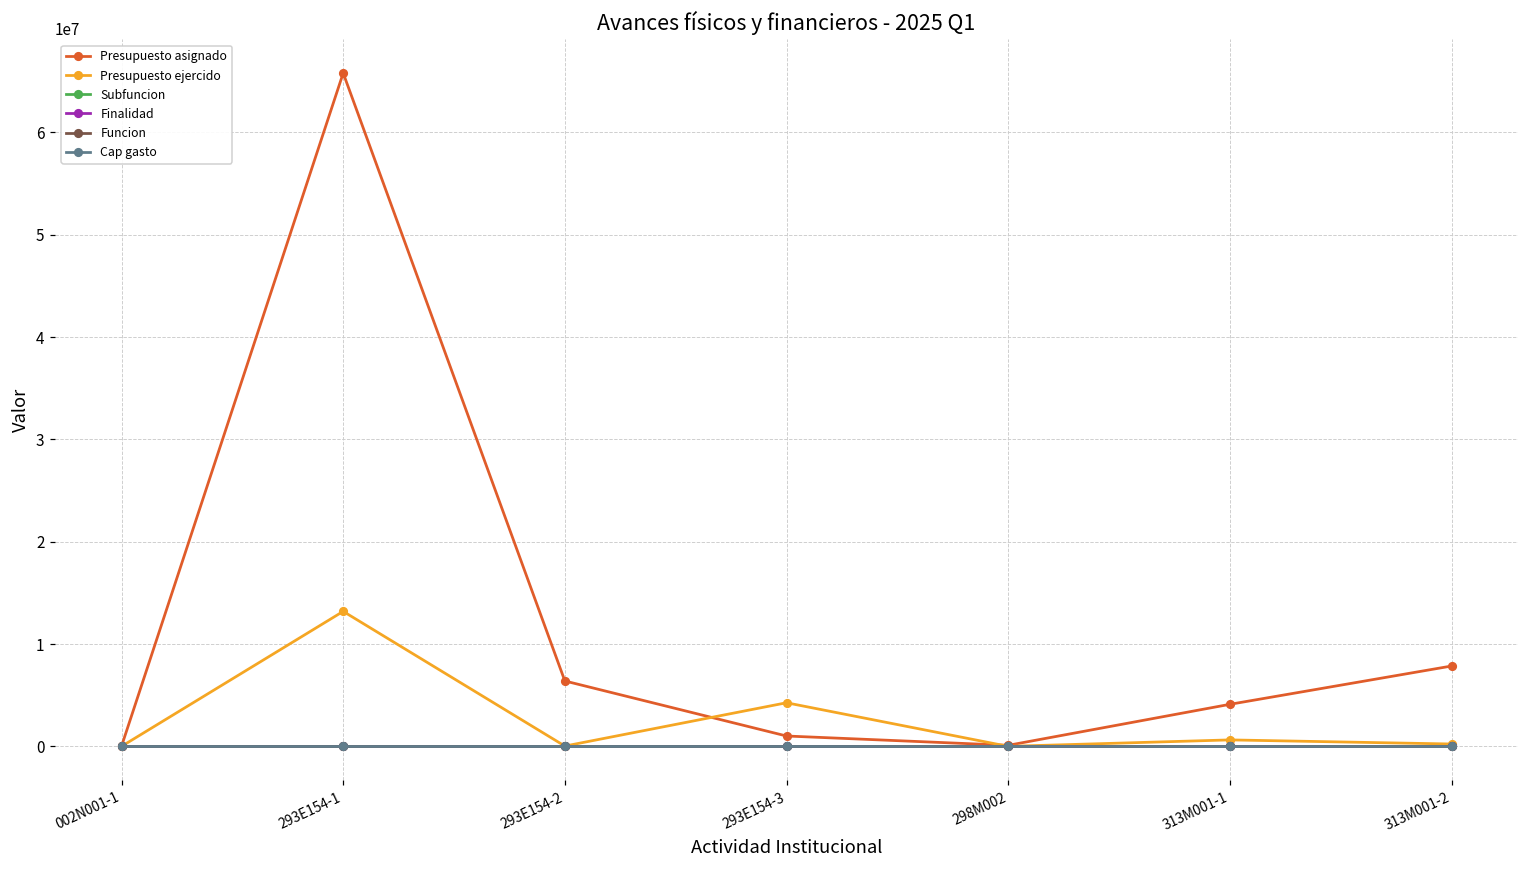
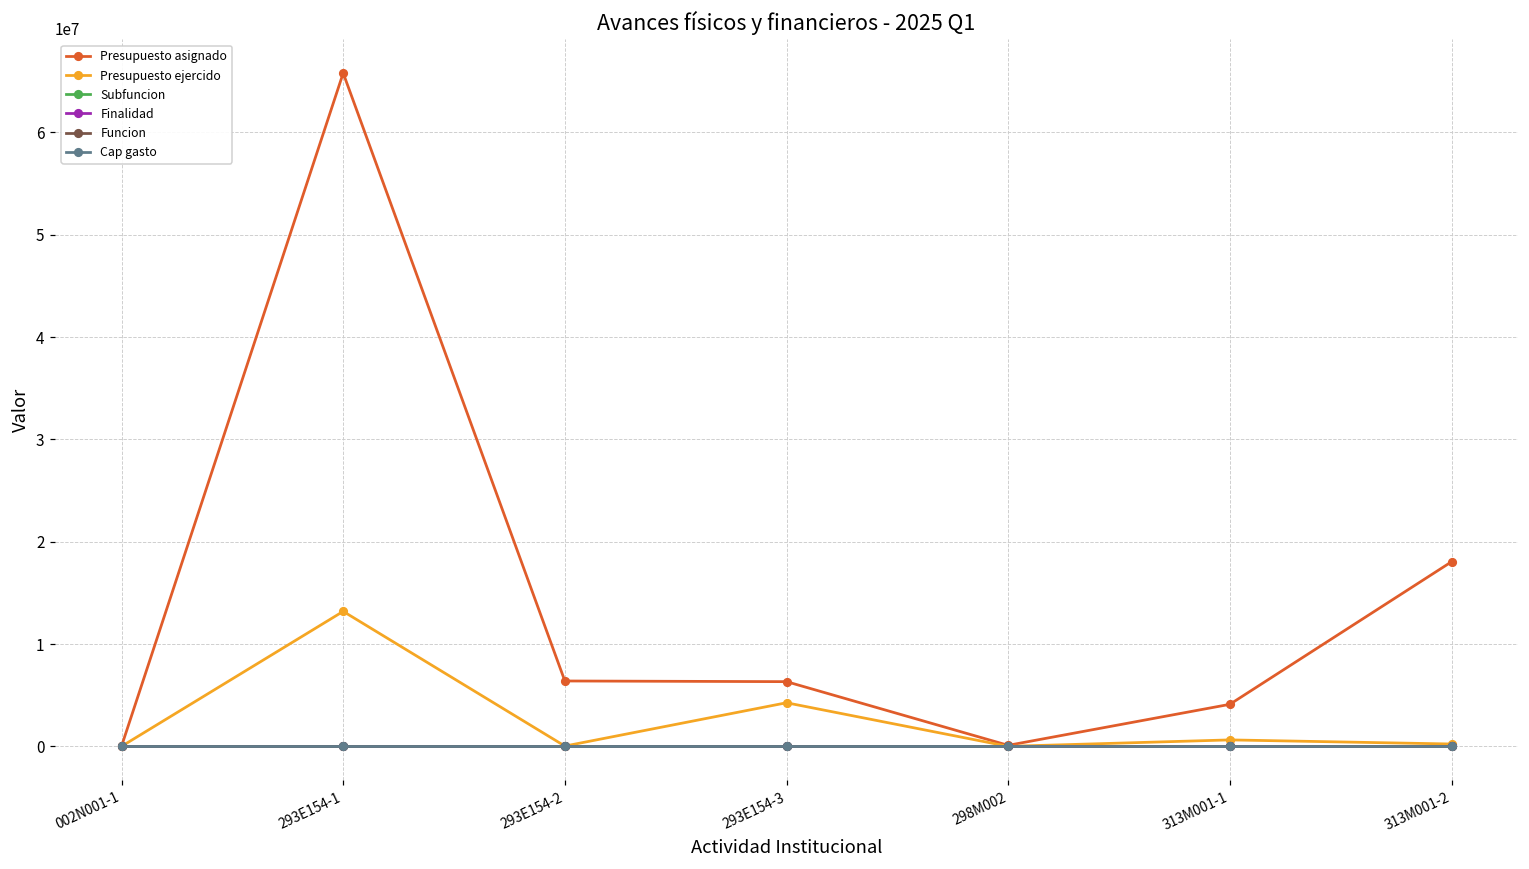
Presupuesto asignado, 293E154-3: 1000000 -> 6000000
Presupuesto asignado, 313M001-2: 8000000 -> 18000000
